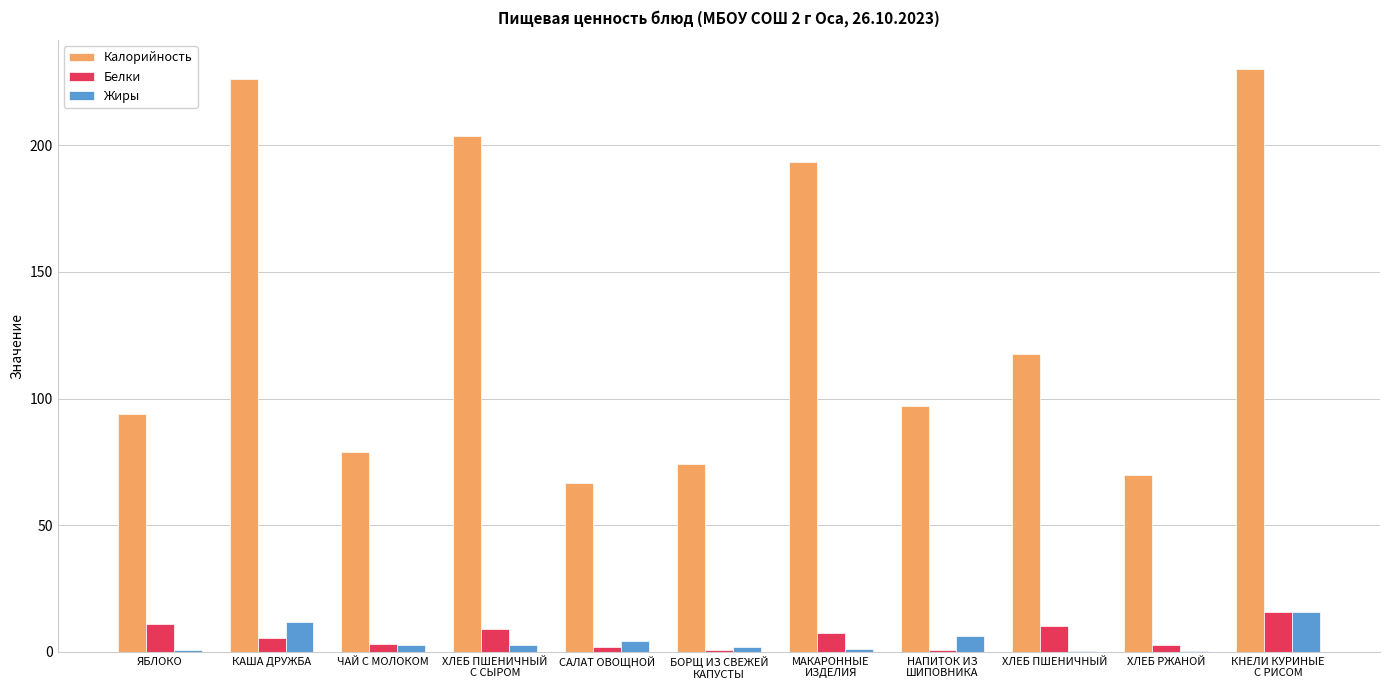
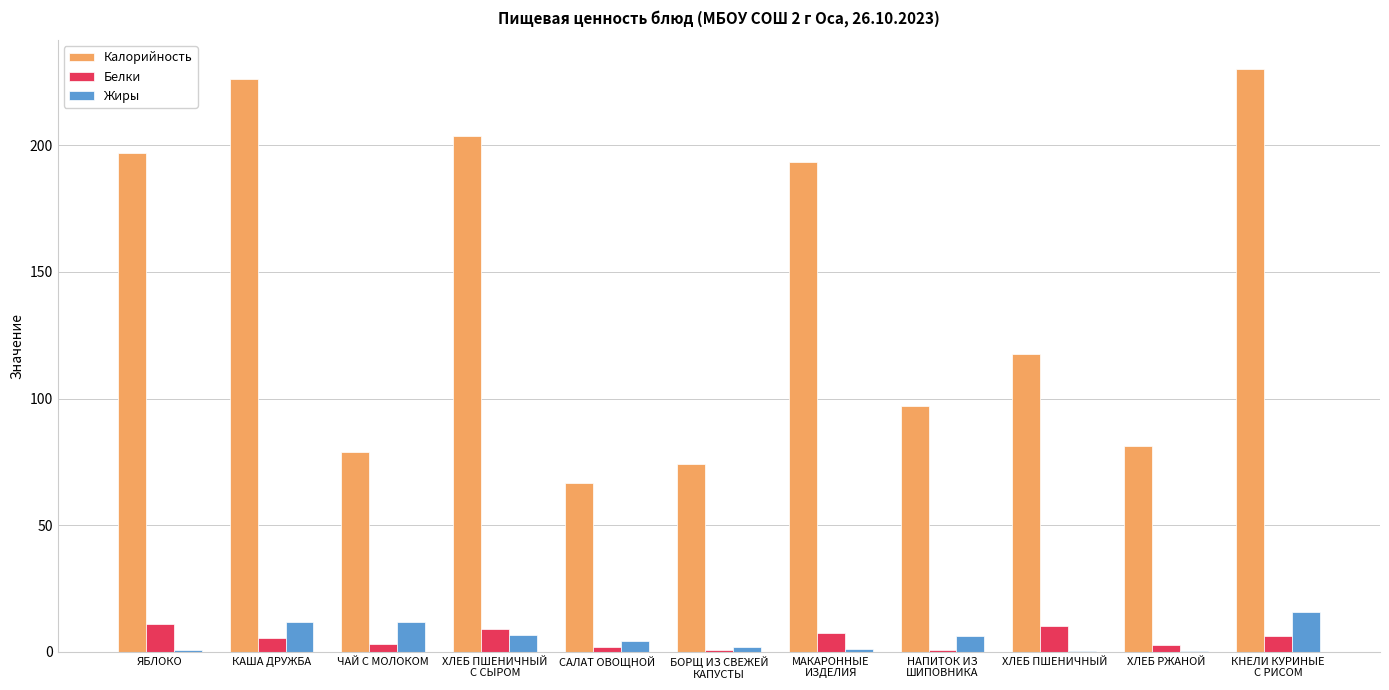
Калорийность, ЯБЛОКО: 94 -> 197
Жиры, ЧАЙ С МОЛОКОМ: 3 -> 12
Жиры, ХЛЕБ ПШЕНИЧНЫЙ С СЫРОМ: 3 -> 7
Калорийность, ХЛЕБ РЖАНОЙ: 70 -> 81
Белки, КНЕЛИ КУРИНЫЕ С РИСОМ: 16 -> 6
